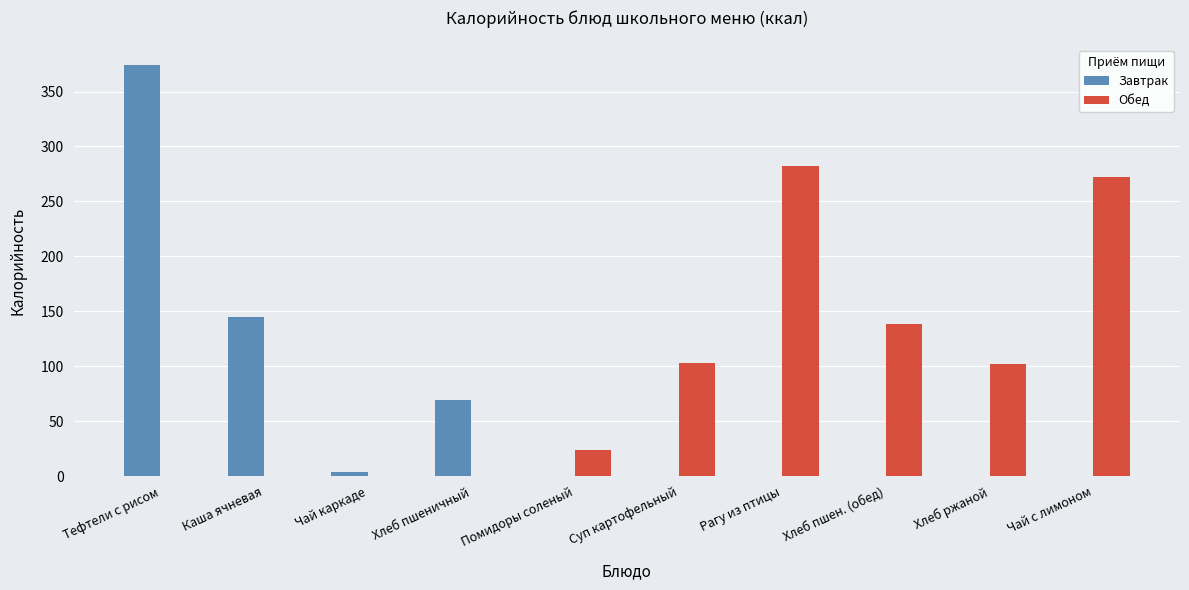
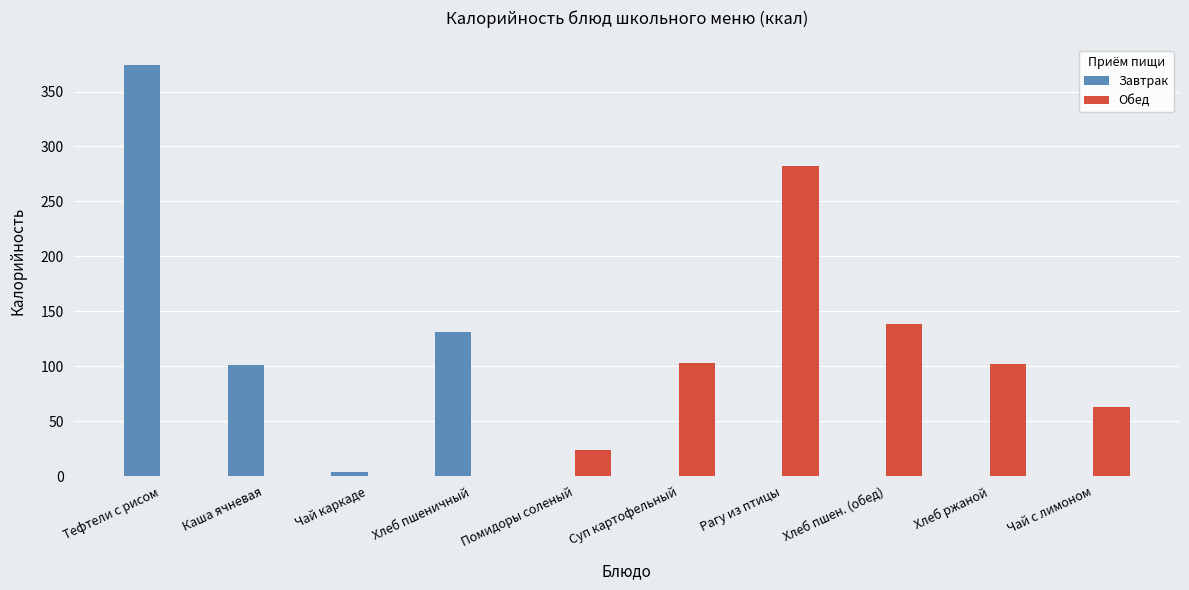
Завтрак, Каша ячневая: 145 -> 101
Завтрак, Хлеб пшеничный: 69 -> 131
Обед, Чай с лимоном: 272 -> 63
